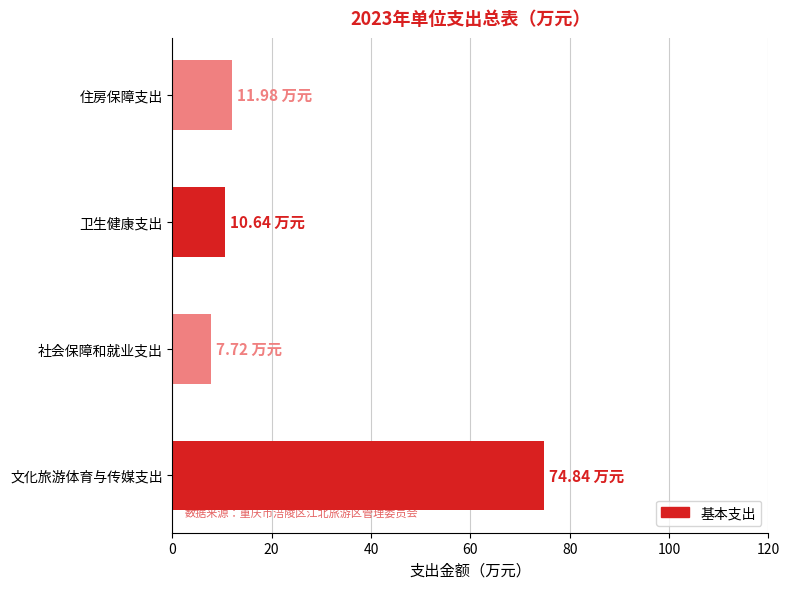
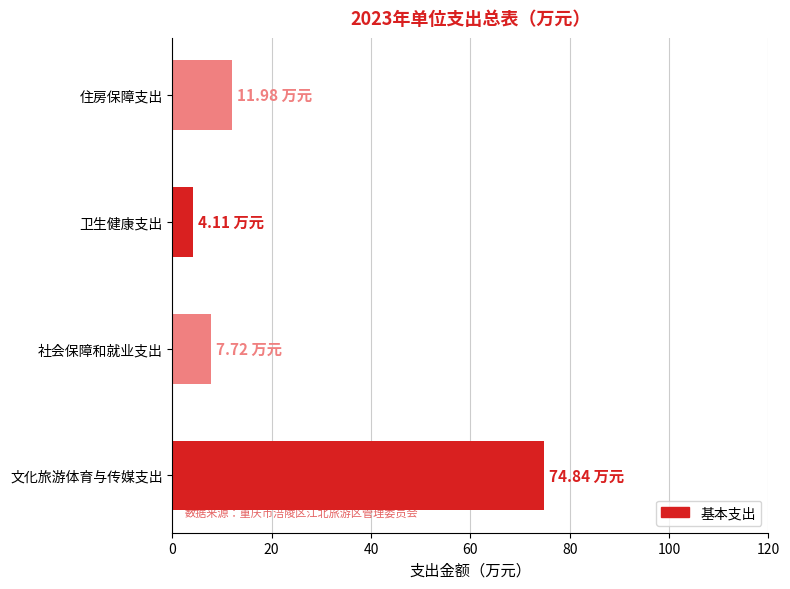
卫生健康支出: 10.64 -> 4.11
